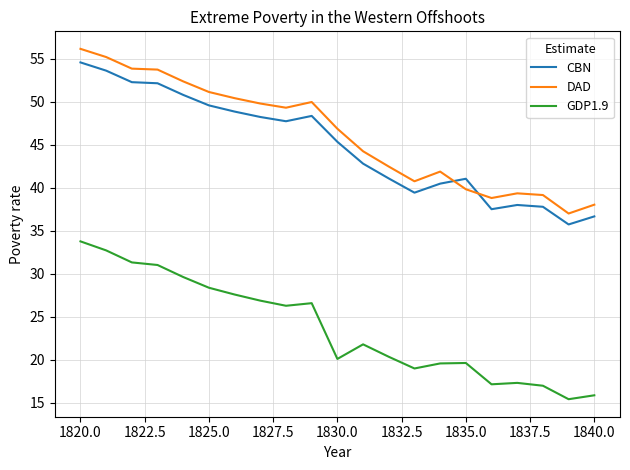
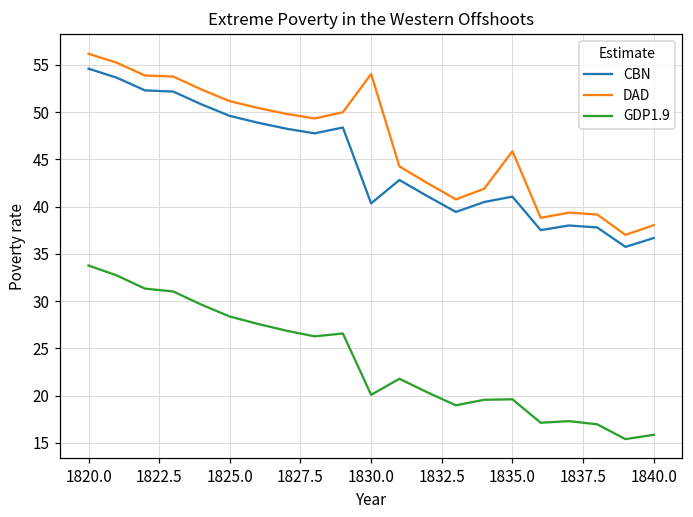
CBN, 1830.0: 45 -> 40
DAD, 1830.0: 47 -> 54
DAD, 1835.0: 40 -> 46
